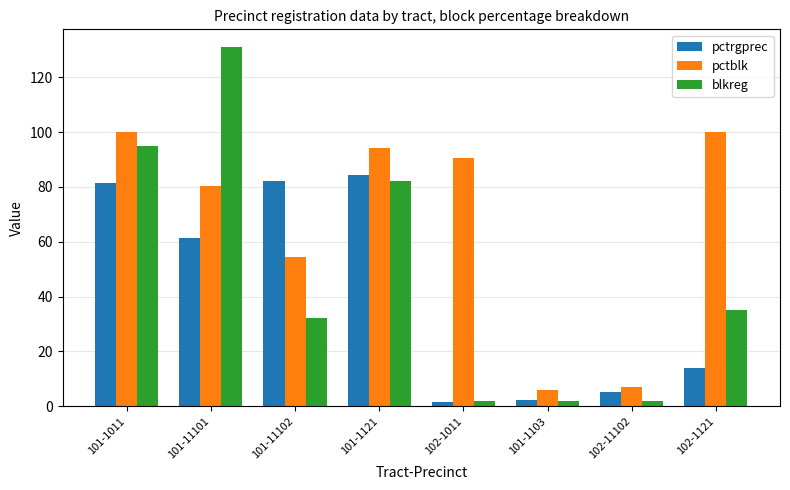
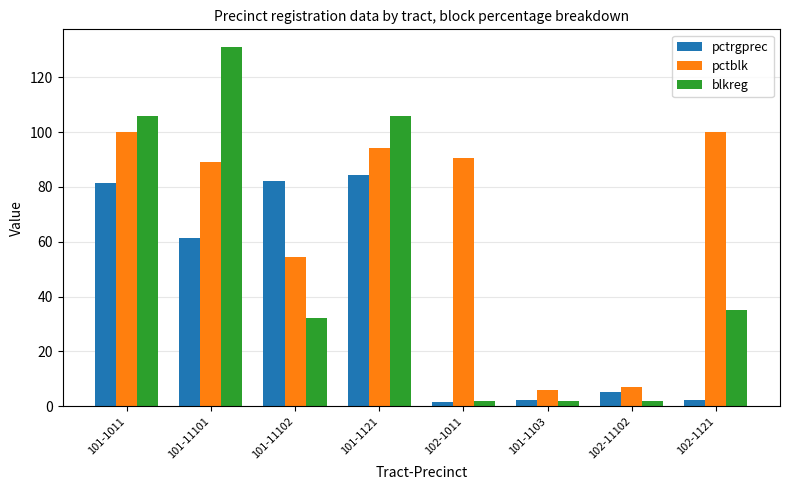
blkreg, 101-1011: 95 -> 106
pctblk, 101-11101: 80 -> 89
blkreg, 101-1121: 82 -> 106
pctrgprec, 102-1121: 14 -> 2
